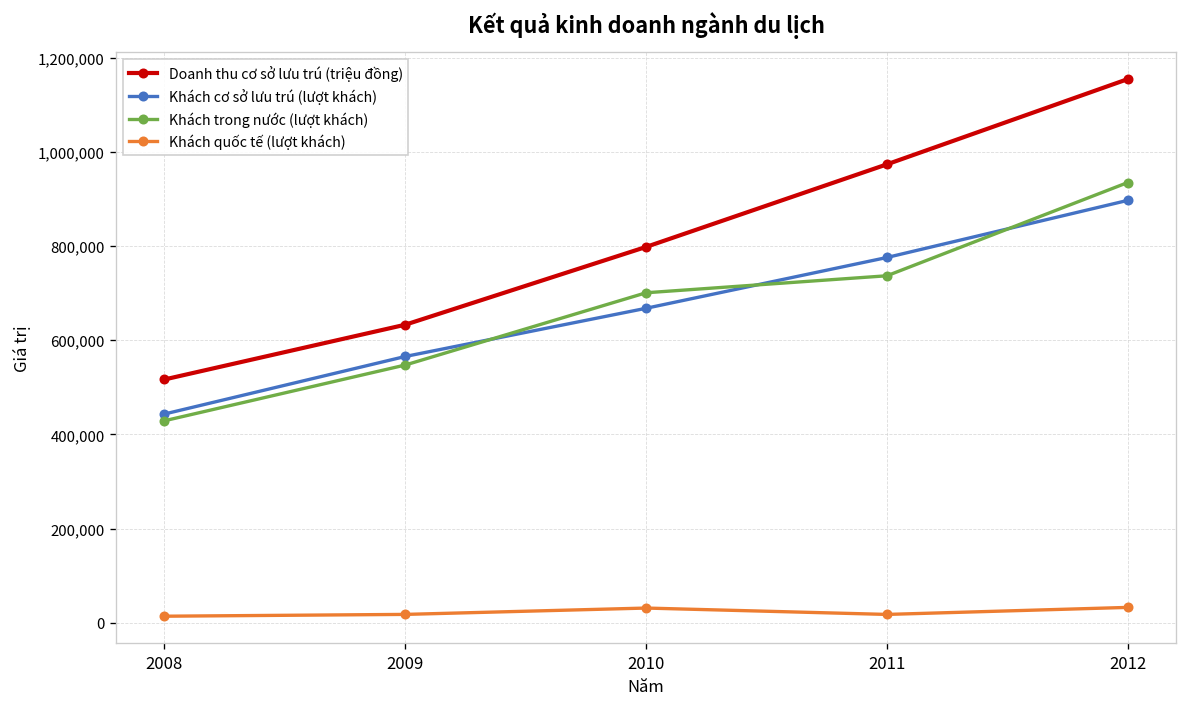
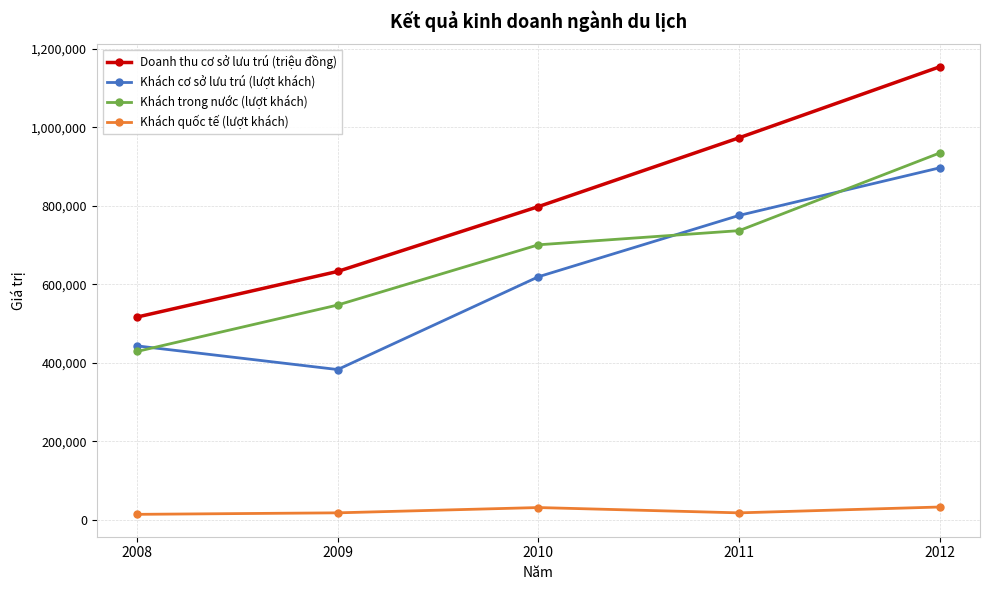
Khách cơ sở lưu trú (lượt khách), 2009: 570,000 -> 380,000
Khách cơ sở lưu trú (lượt khách), 2010: 670,000 -> 620,000
